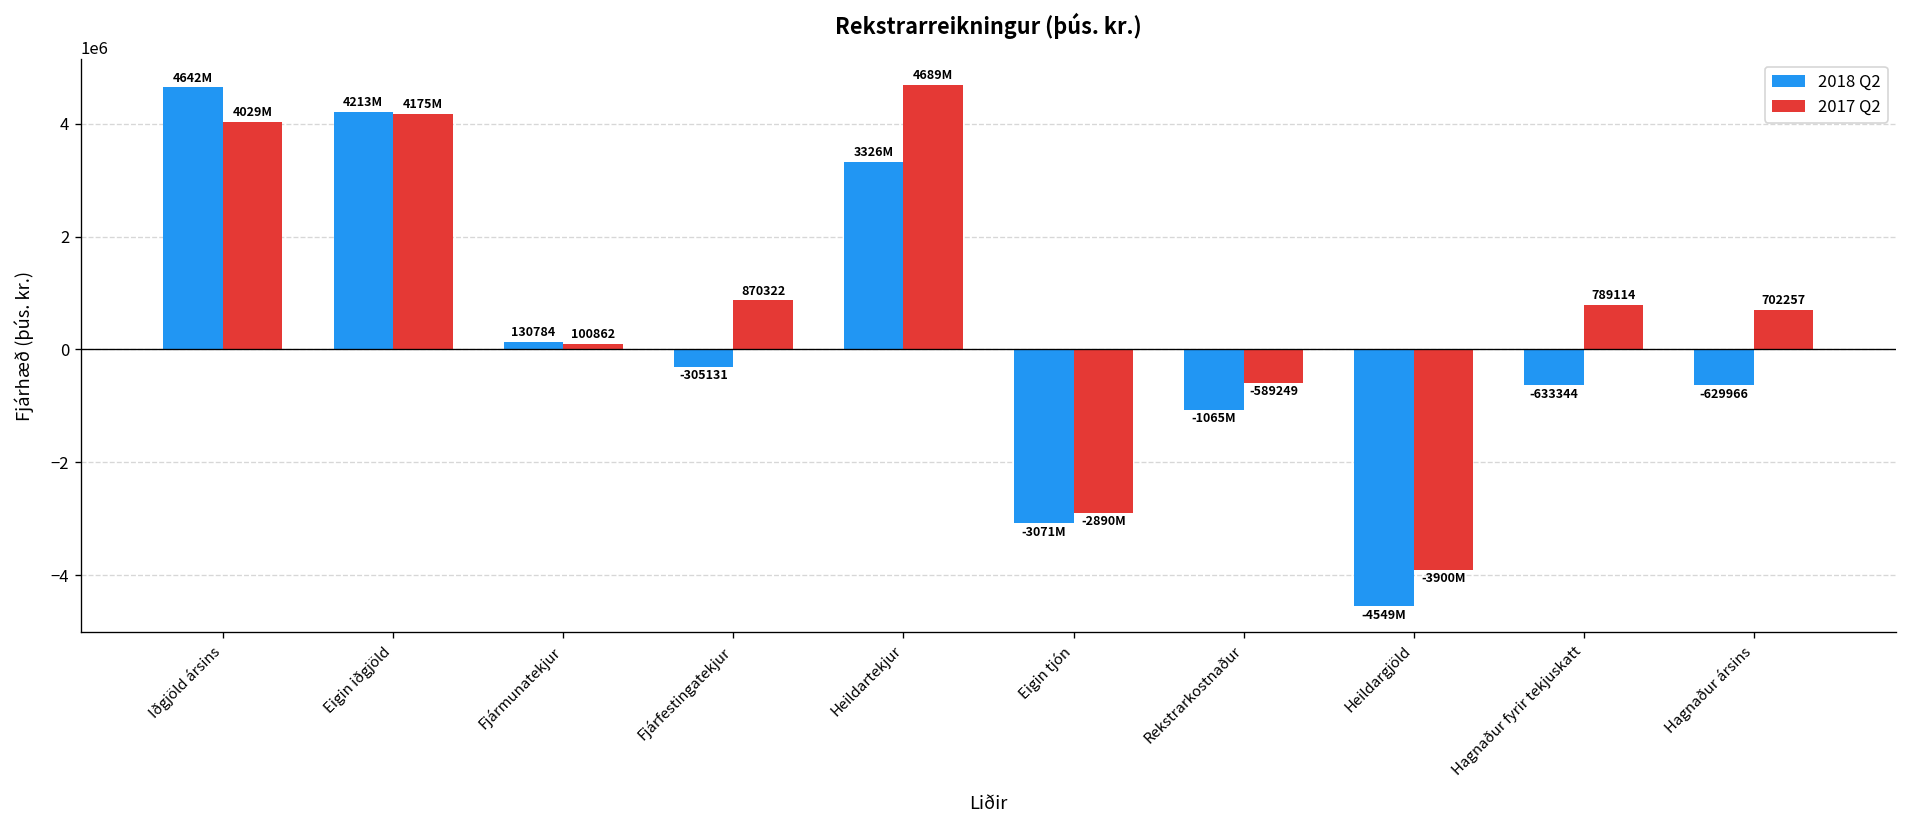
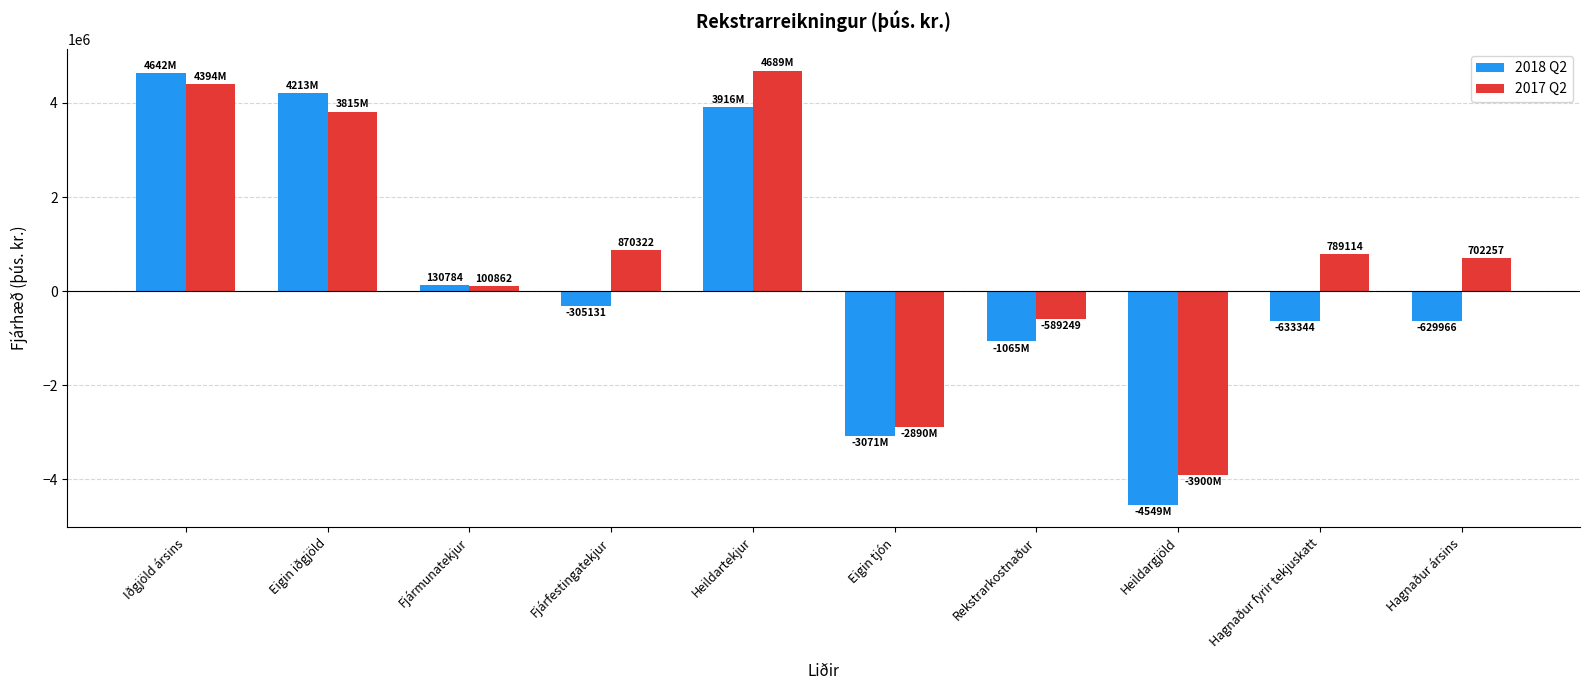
2017 Q2, Iðgjöld ársins: 4029M -> 4394M
2017 Q2, Eigin iðgjöld: 4175M -> 3815M
2018 Q2, Heildartekjur: 3326M -> 3916M
